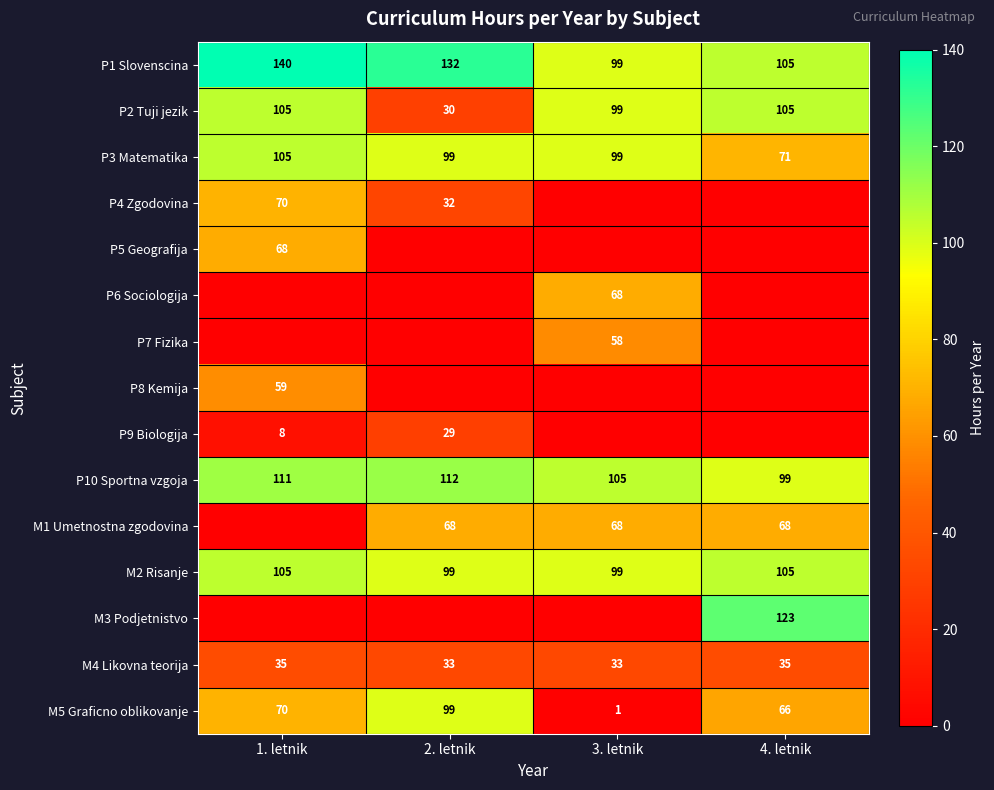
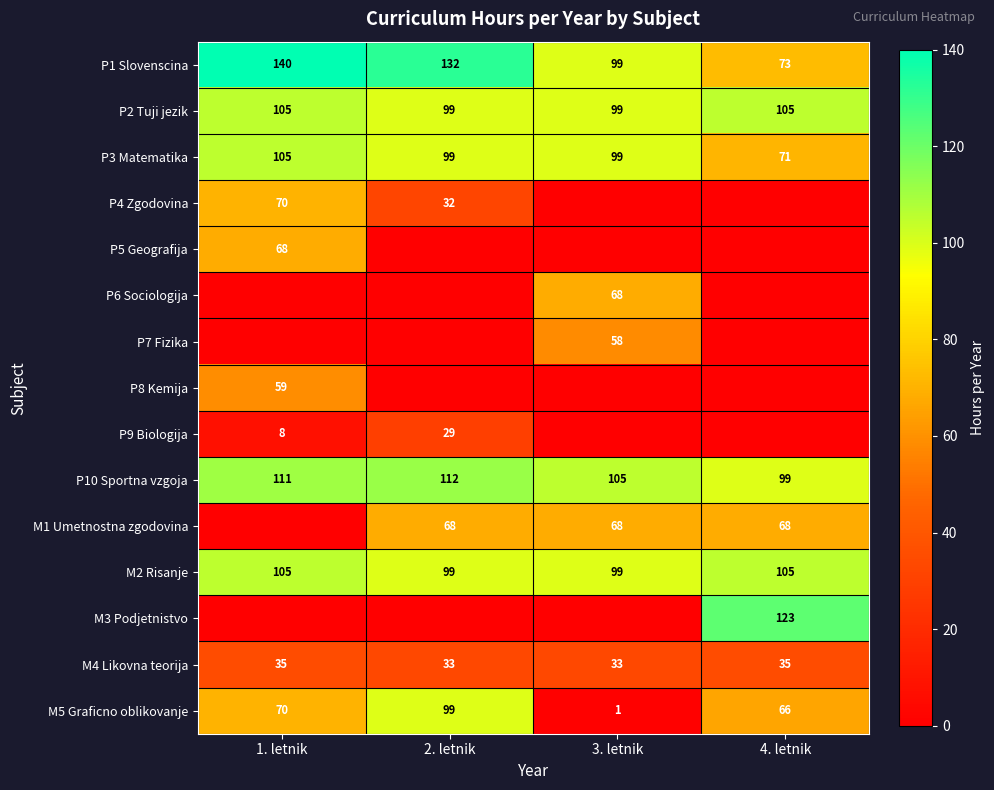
P1 Slovenscina, 4. letnik: 105 -> 73
P2 Tuji jezik, 2. letnik: 30 -> 99
